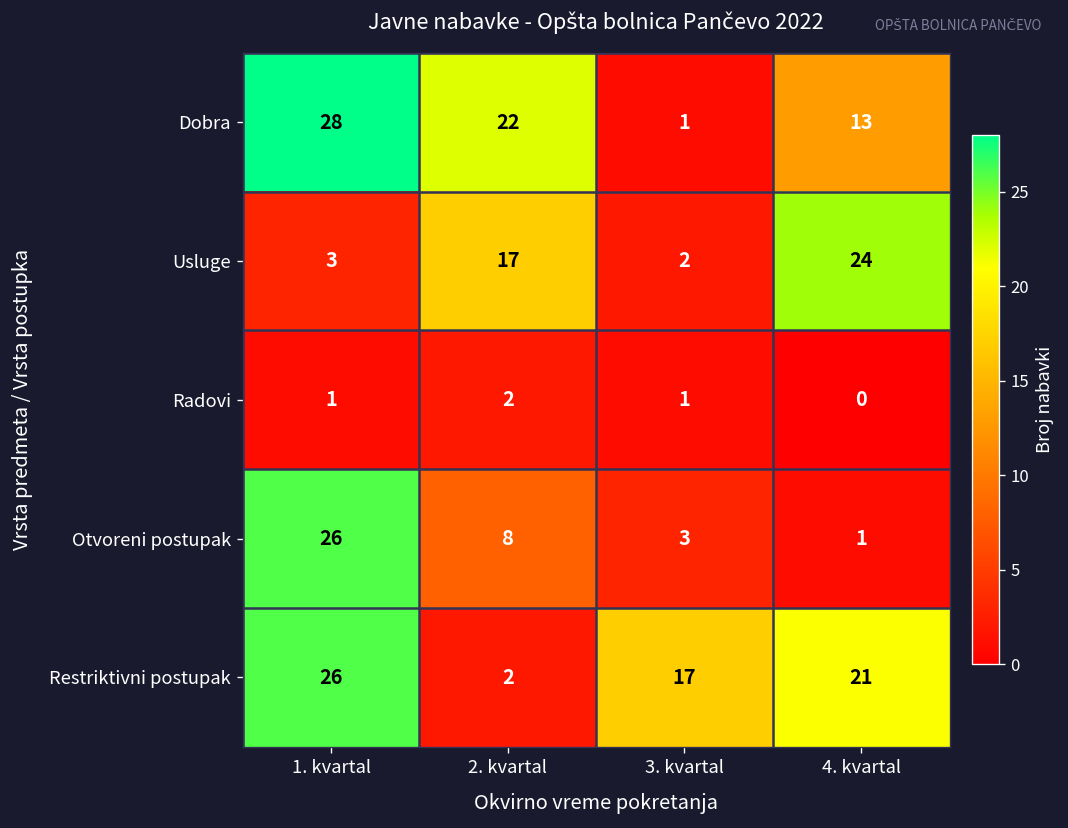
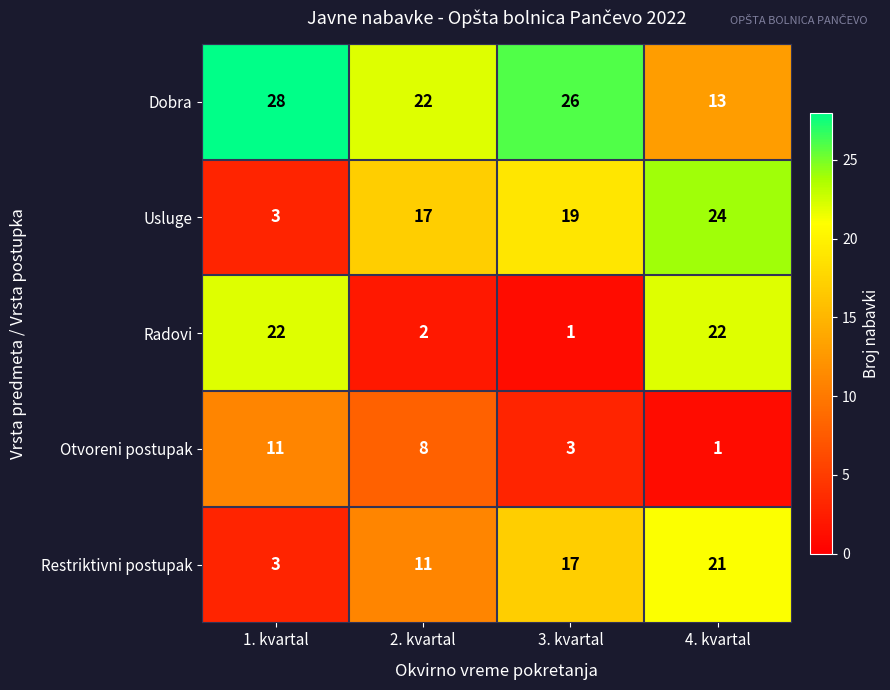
Dobra, 3. kvartal: 1 -> 26
Usluge, 3. kvartal: 2 -> 19
Radovi, 1. kvartal: 1 -> 22
Radovi, 4. kvartal: 0 -> 22
Otvoreni postupak, 1. kvartal: 26 -> 11
Restriktivni postupak, 1. kvartal: 26 -> 3
Restriktivni postupak, 2. kvartal: 2 -> 11
